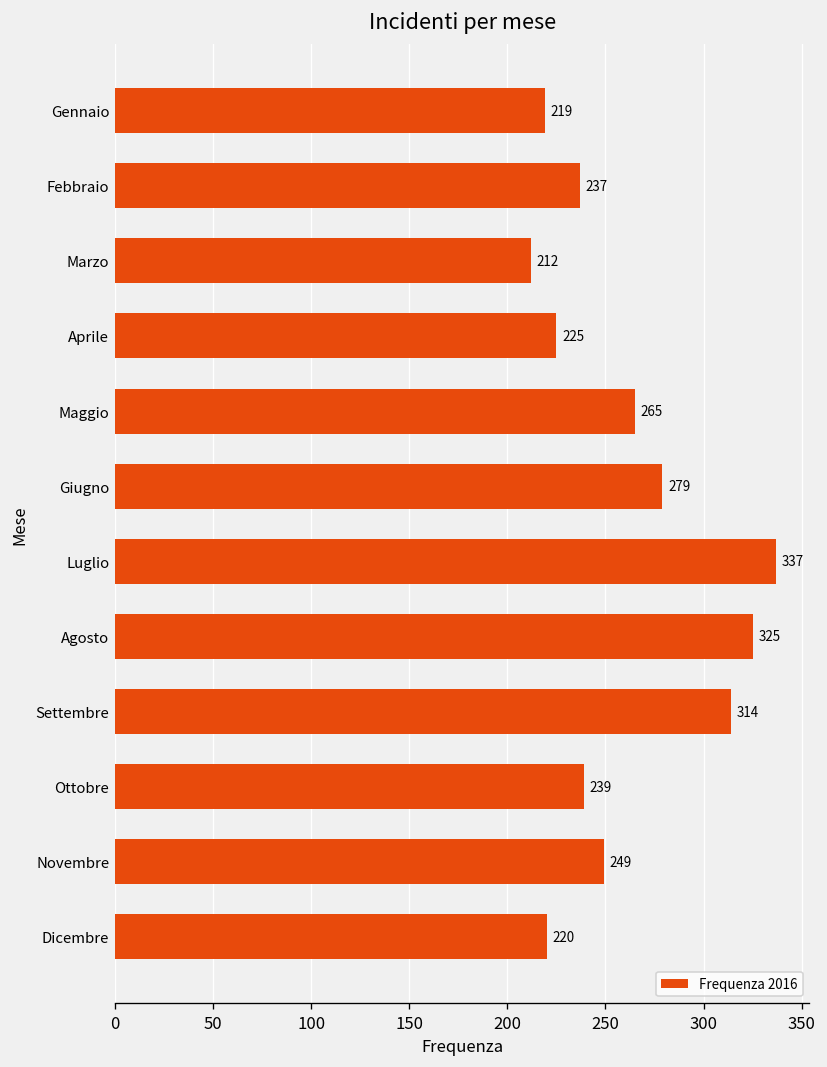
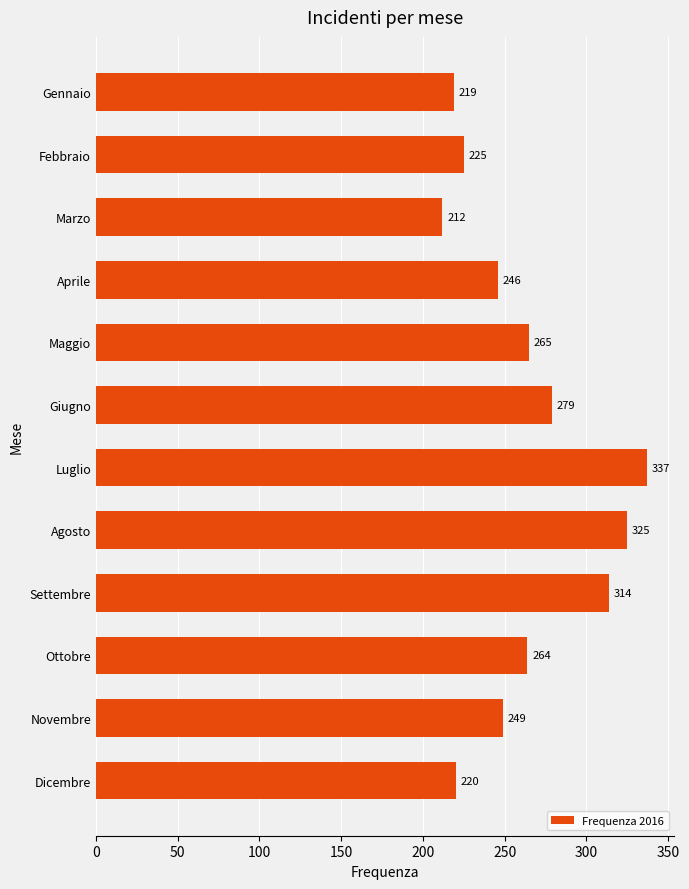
Febbraio: 237 -> 225
Aprile: 225 -> 246
Ottobre: 239 -> 264
